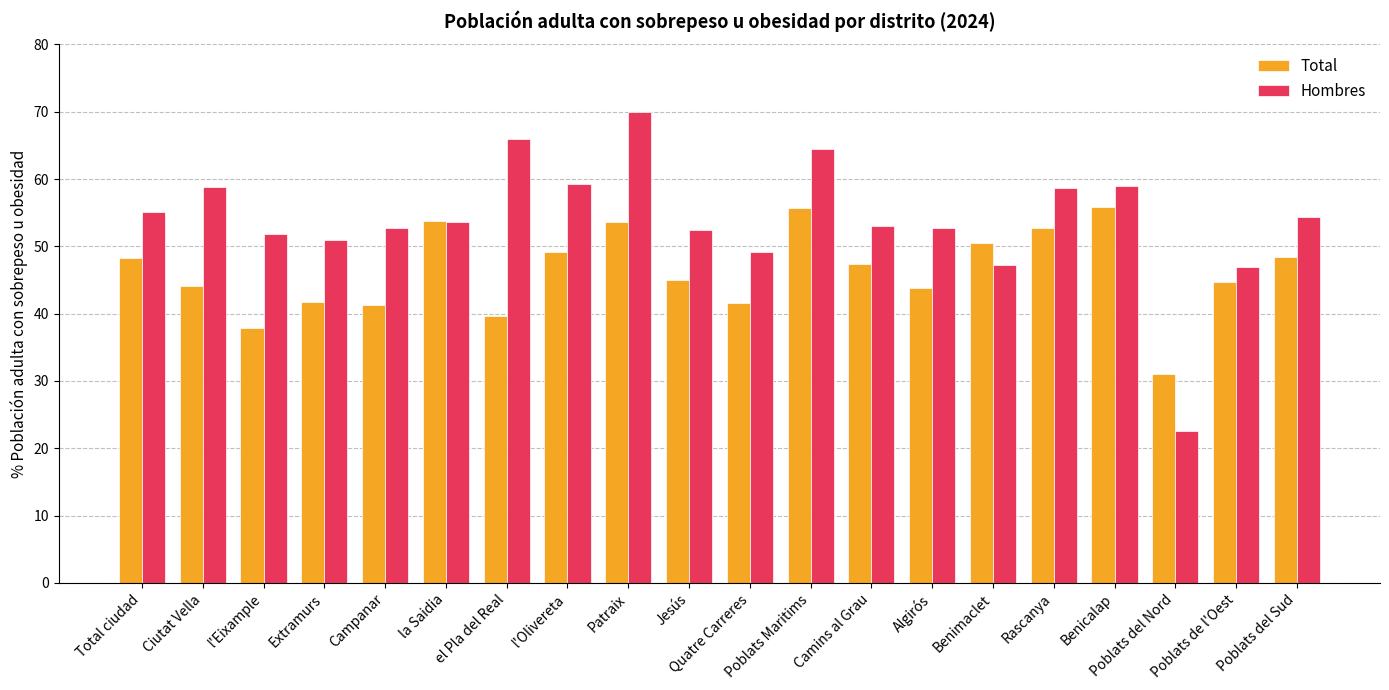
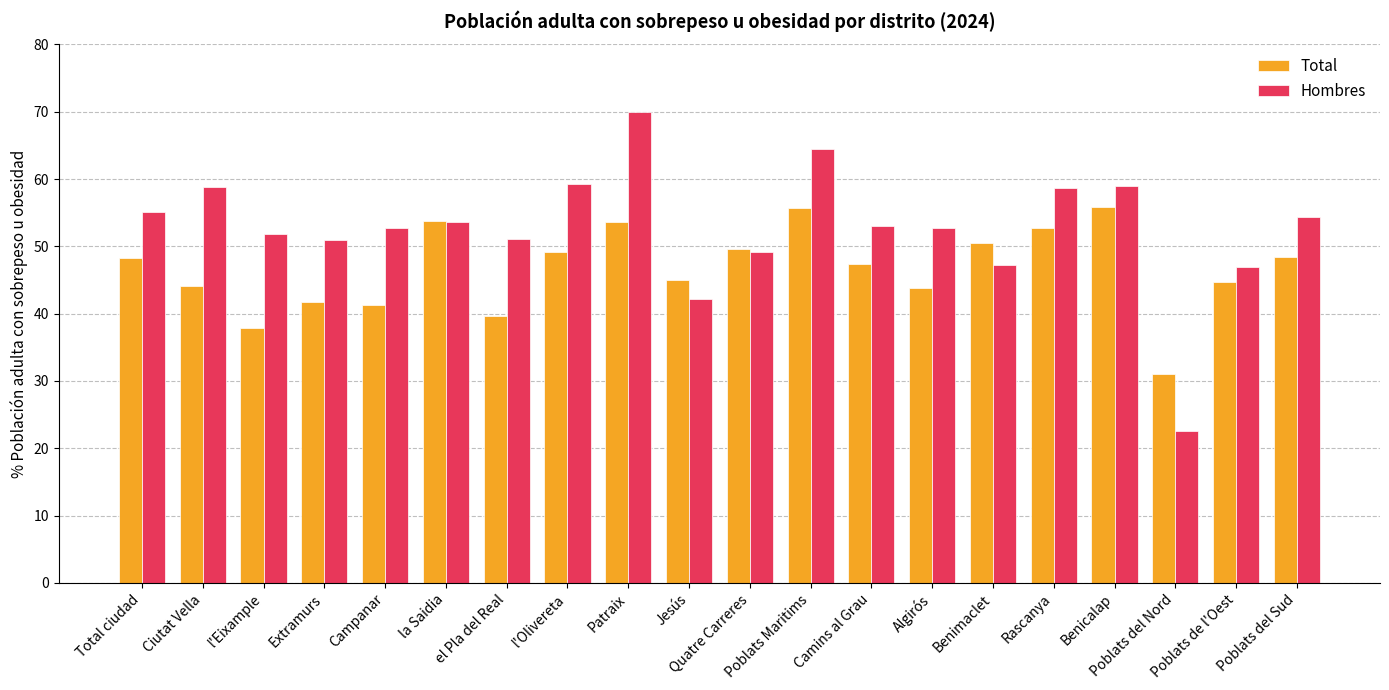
Hombres, el Pla del Real: 66 -> 51
Hombres, Jesús: 52 -> 42
Total, Quatre Carreres: 42 -> 50
